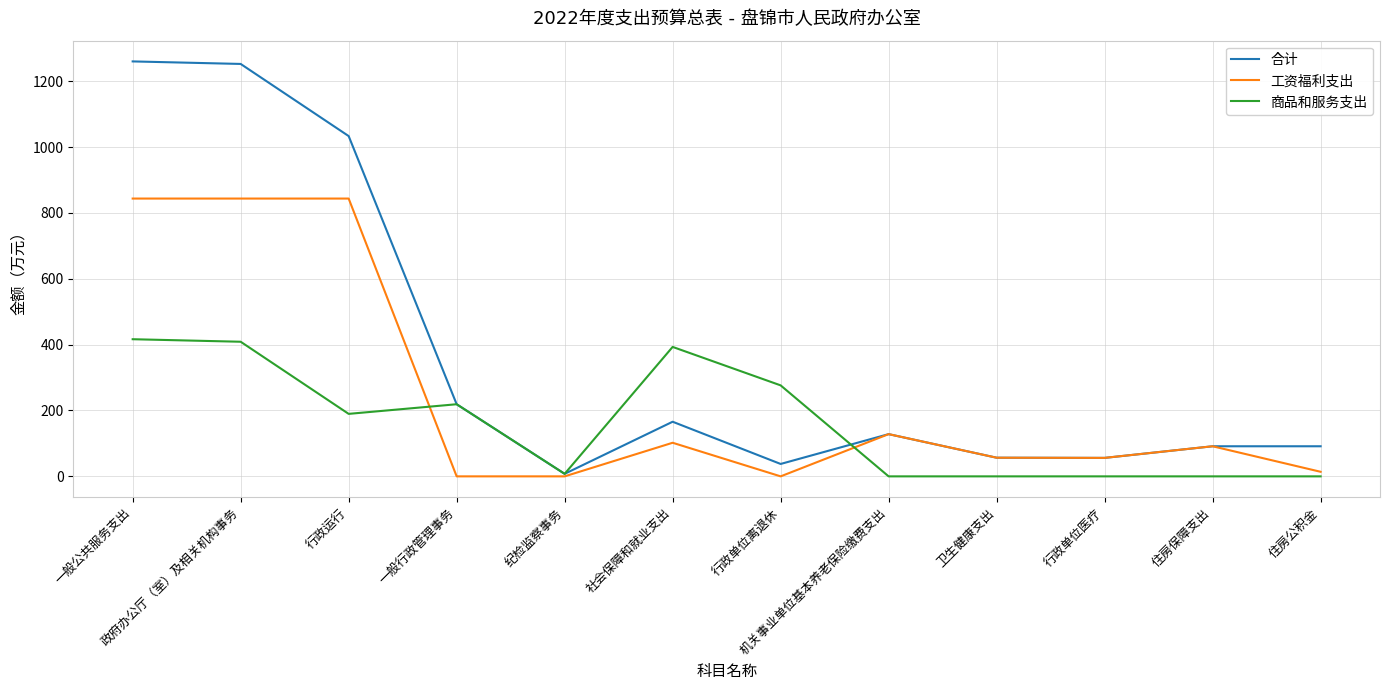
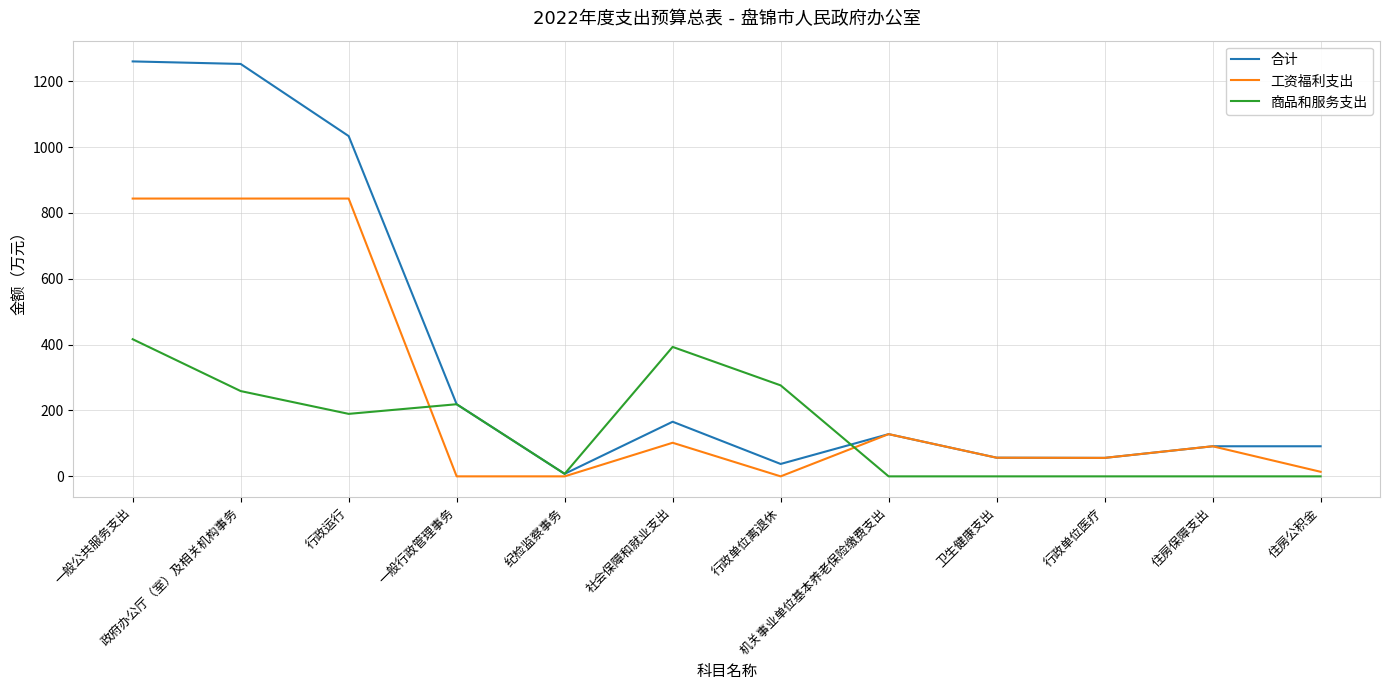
商品和服务支出, 政府办公厅（室）及相关机构事务: 410 -> 260
